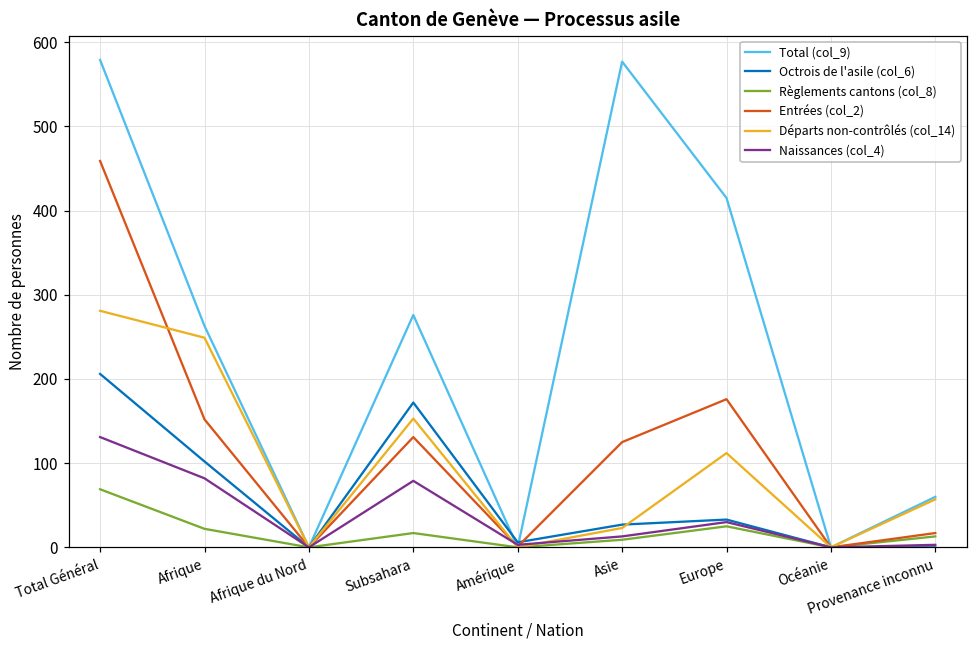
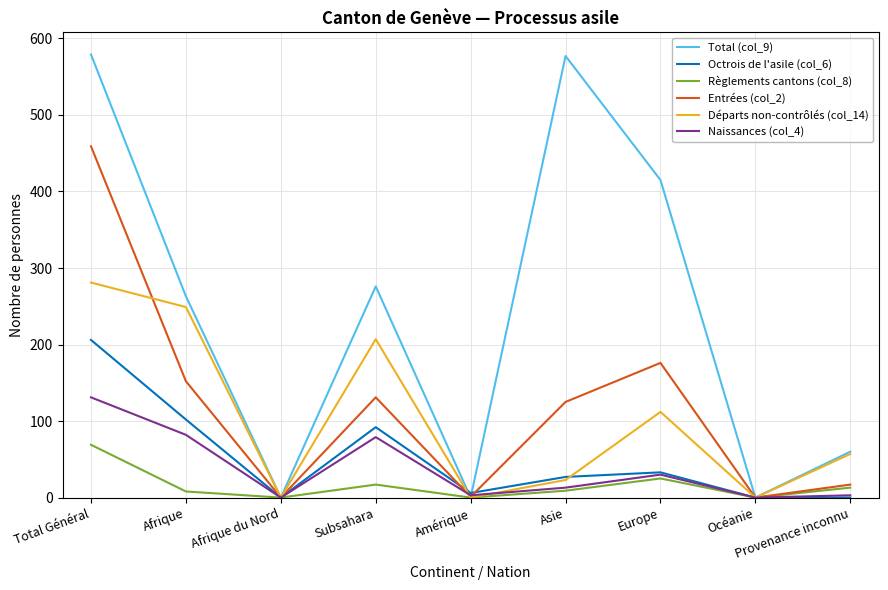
Règlements cantons (col_8), Afrique: 20 -> 10
Octrois de l'asile (col_6), Subsahara: 170 -> 90
Départs non-contrôlés (col_14), Subsahara: 150 -> 210
